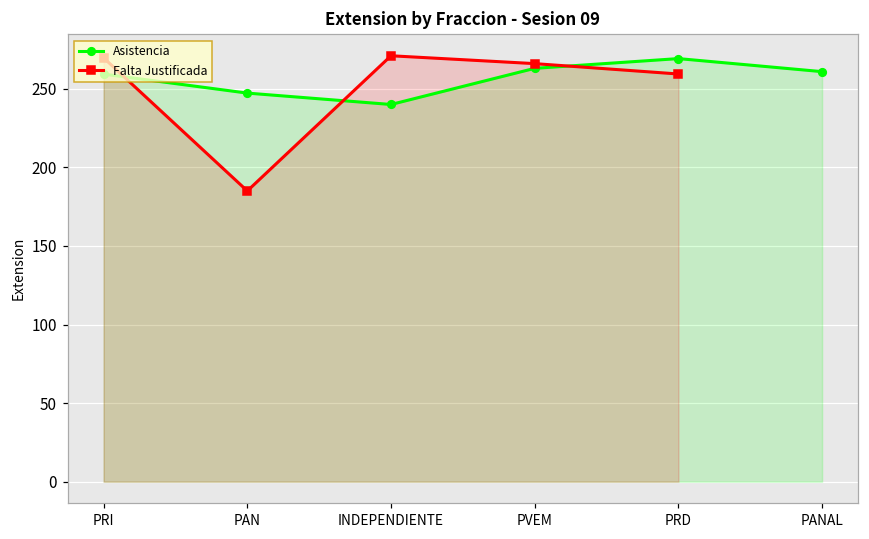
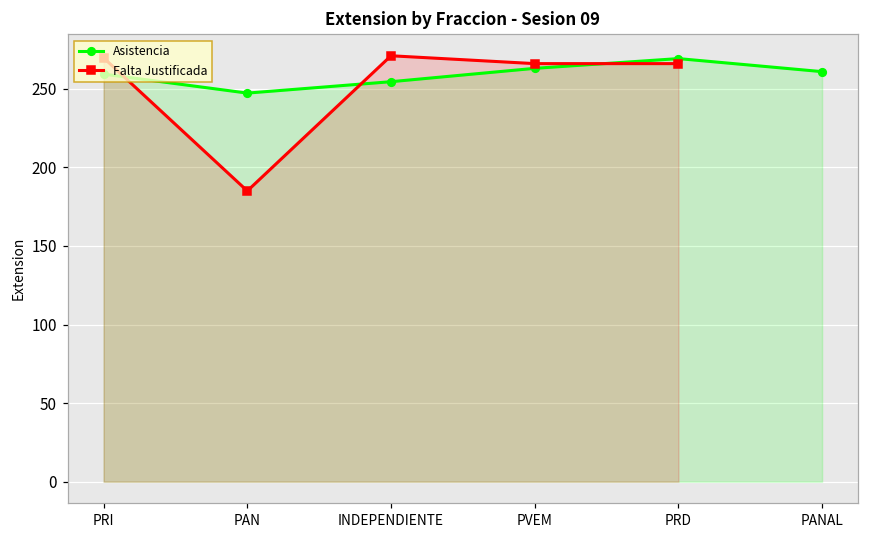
Asistencia, INDEPENDIENTE: 240 -> 255
Falta Justificada, PRD: 259 -> 266
